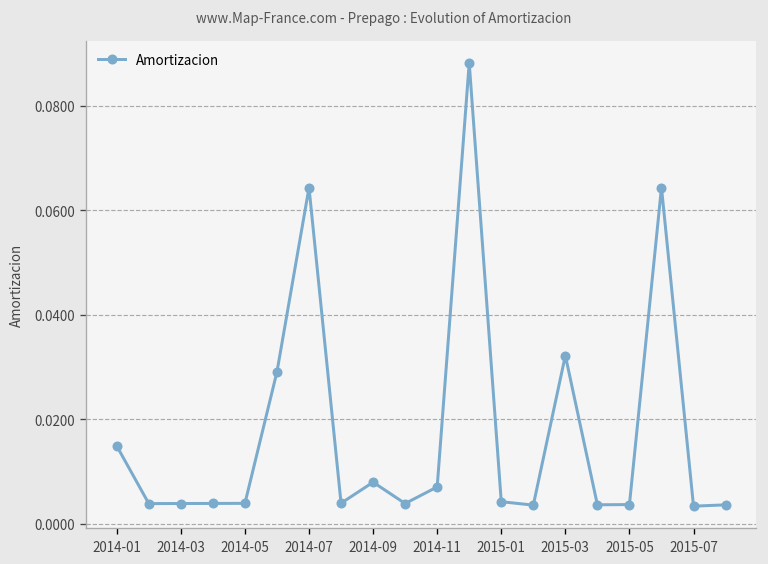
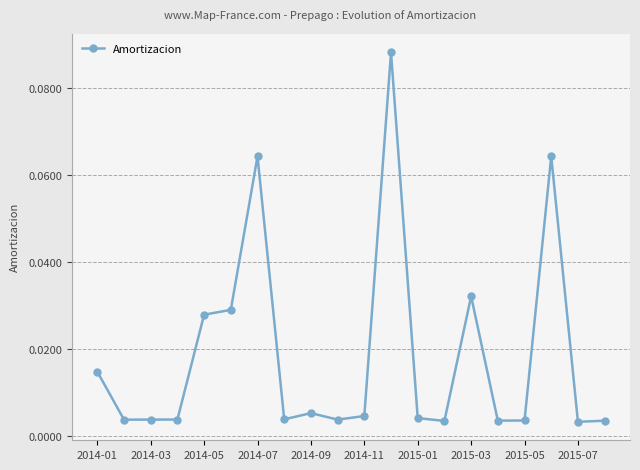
2014-05: 0.004 -> 0.028
2014-09: 0.008 -> 0.005
2014-11: 0.007 -> 0.005
